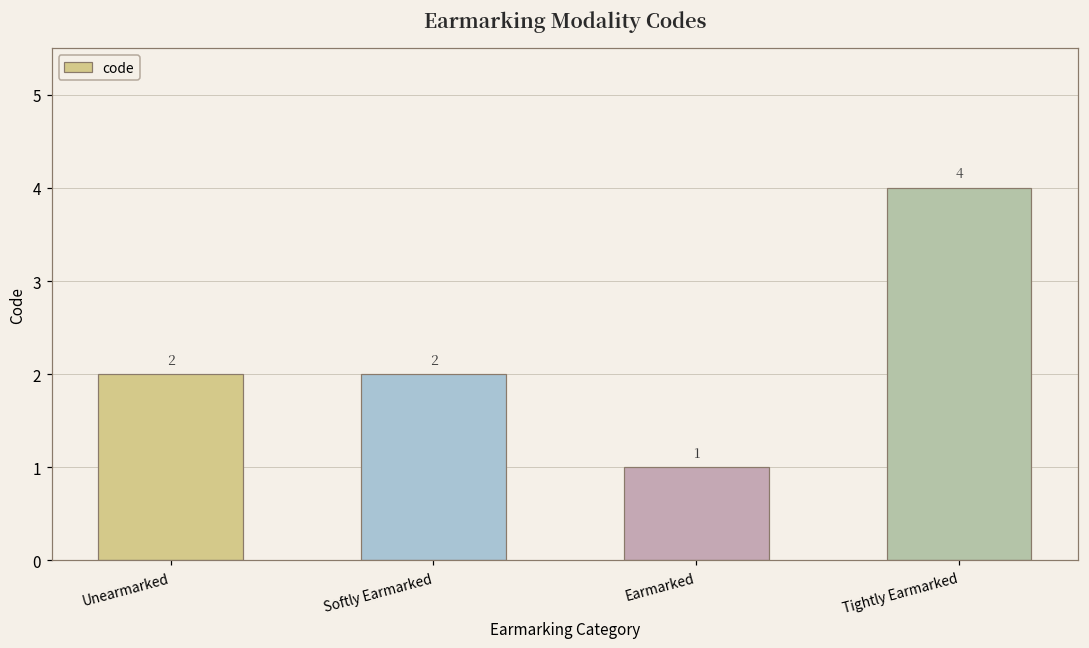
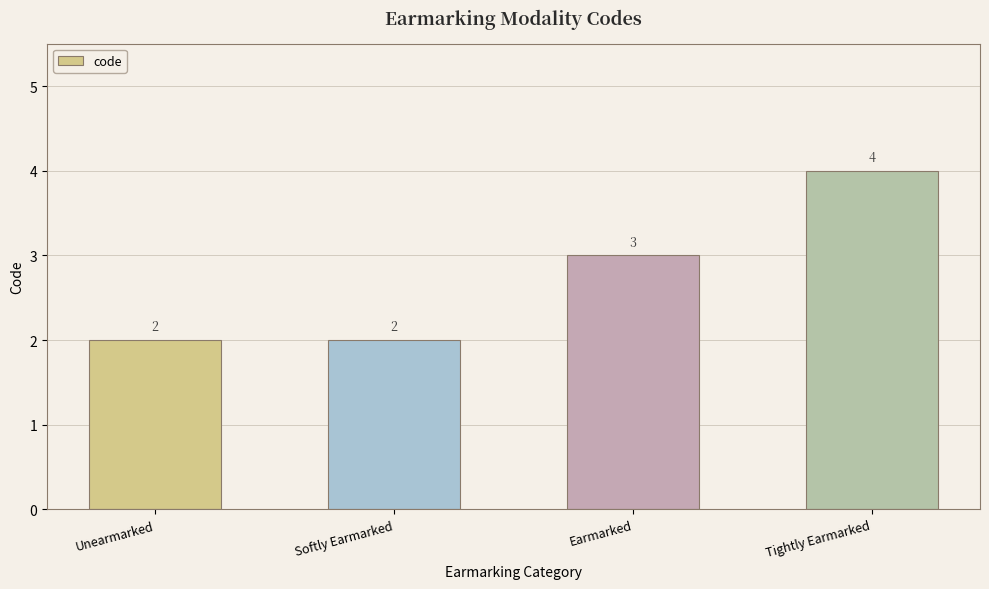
Earmarked: 1 -> 3
